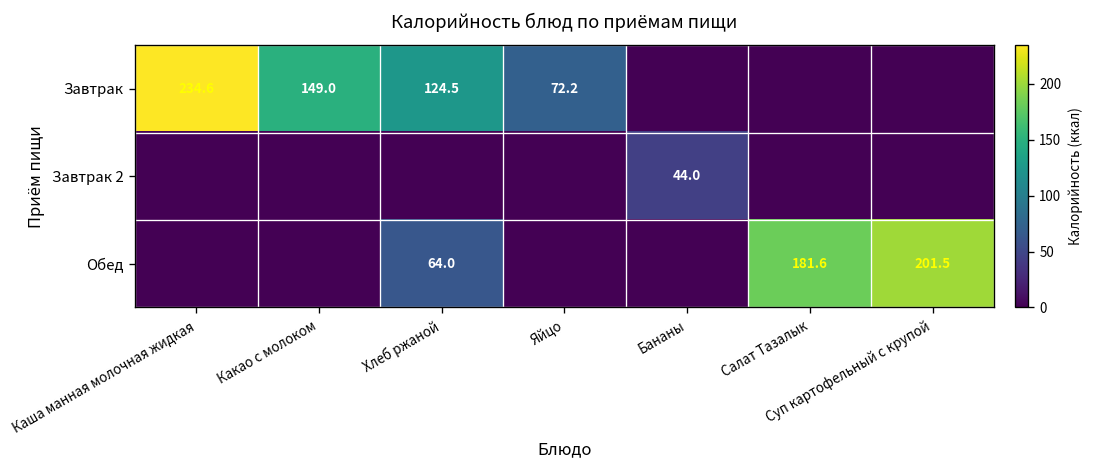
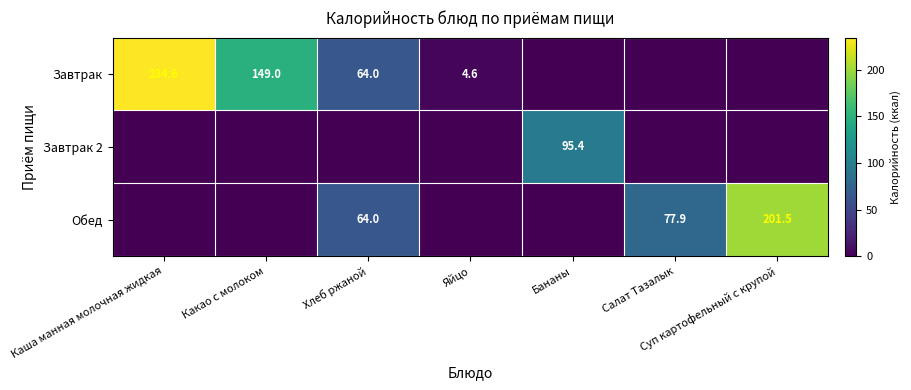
Завтрак, Хлеб ржаной: 124.5 -> 64.0
Завтрак, Яйцо: 72.2 -> 4.6
Завтрак 2, Бананы: 44.0 -> 95.4
Обед, Салат Тазалык: 181.6 -> 77.9
